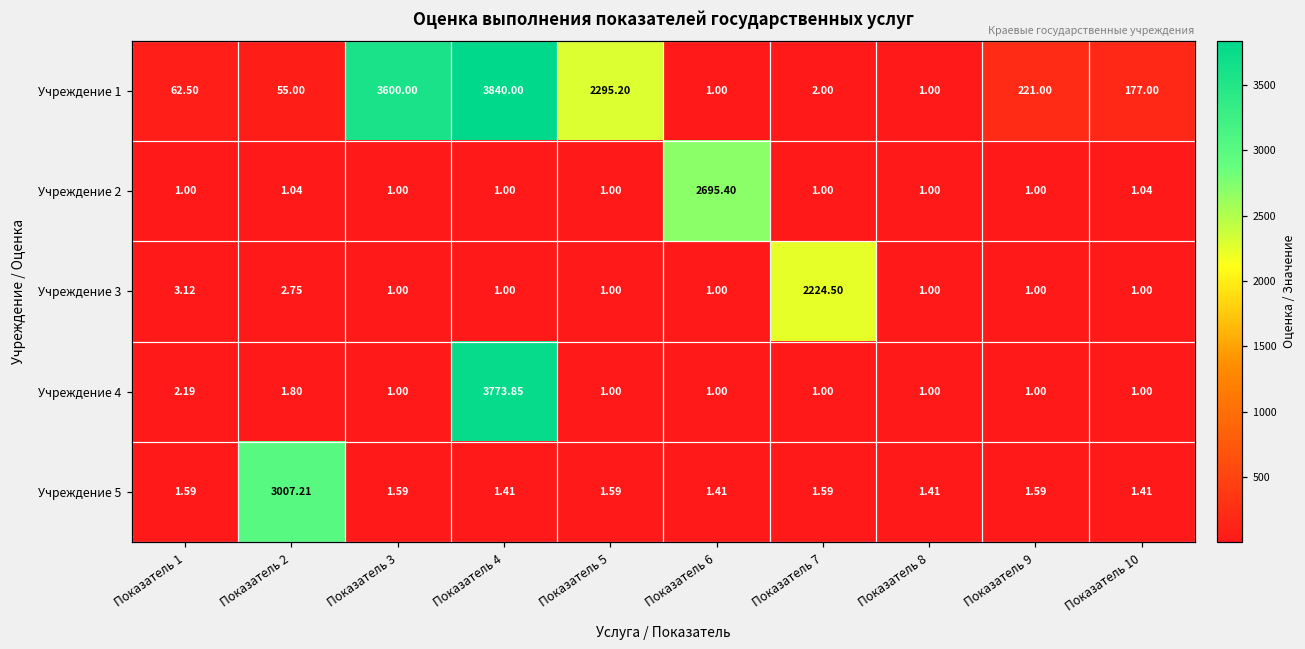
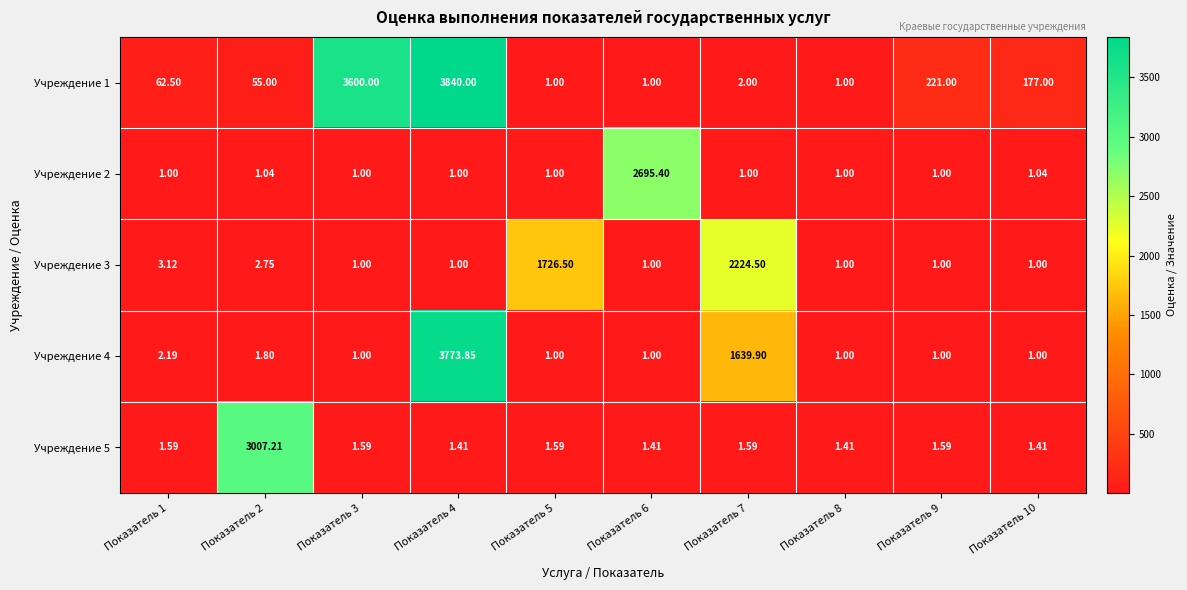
Учреждение 1, Показатель 5: 2295.20 -> 1.00
Учреждение 3, Показатель 5: 1.00 -> 1726.50
Учреждение 4, Показатель 7: 1.00 -> 1639.90
